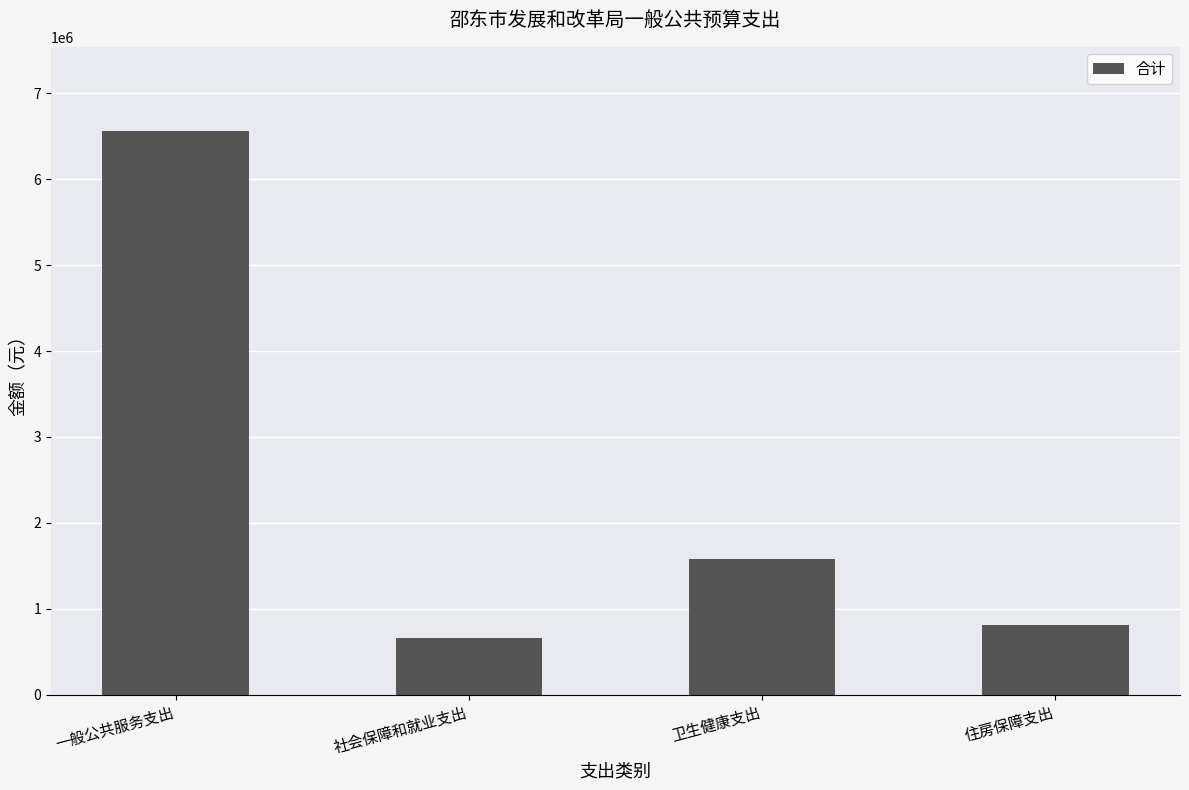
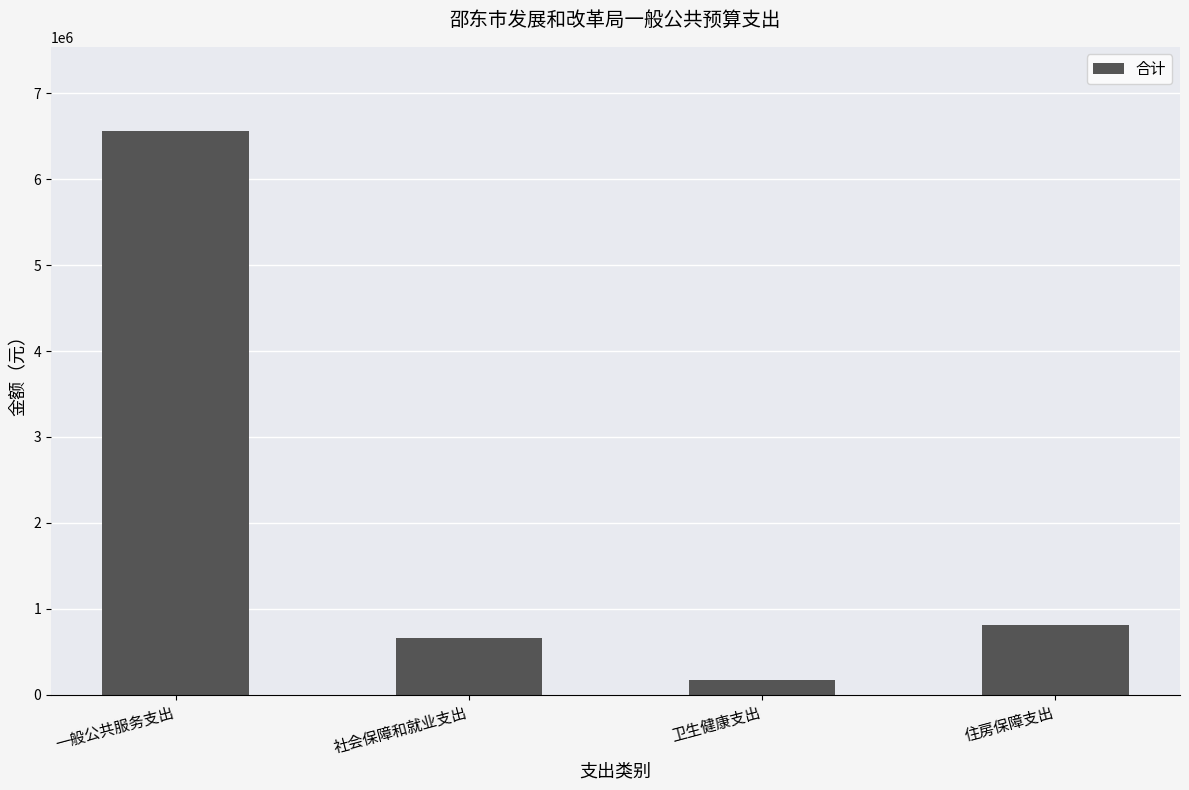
卫生健康支出: 1600000 -> 200000
